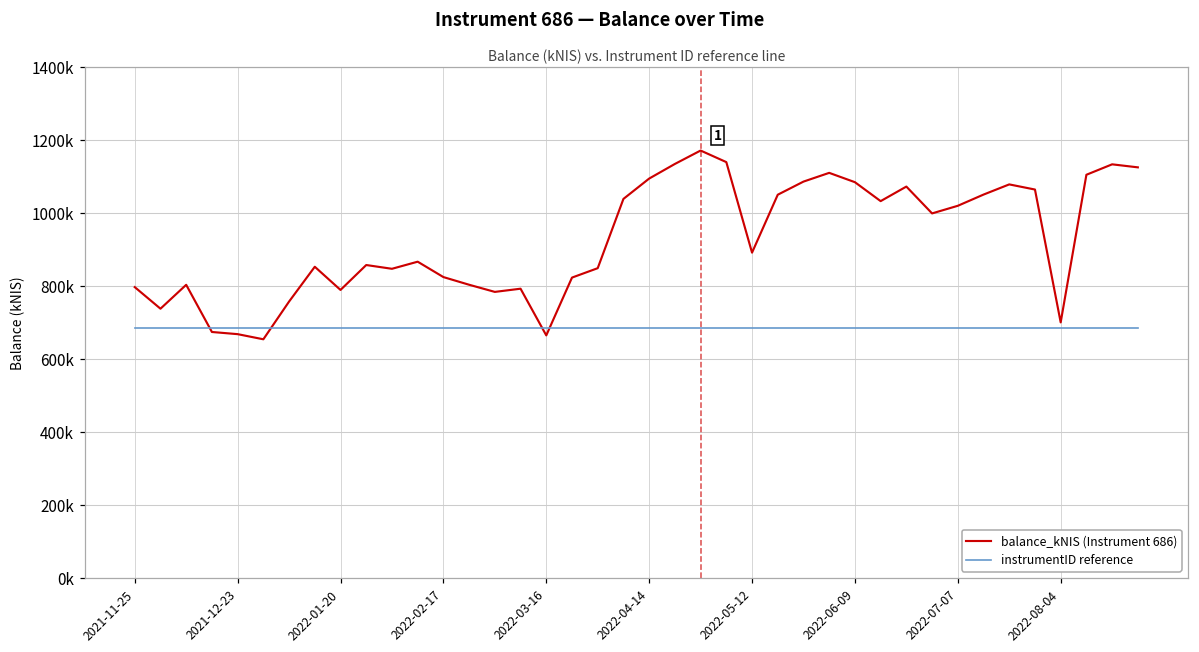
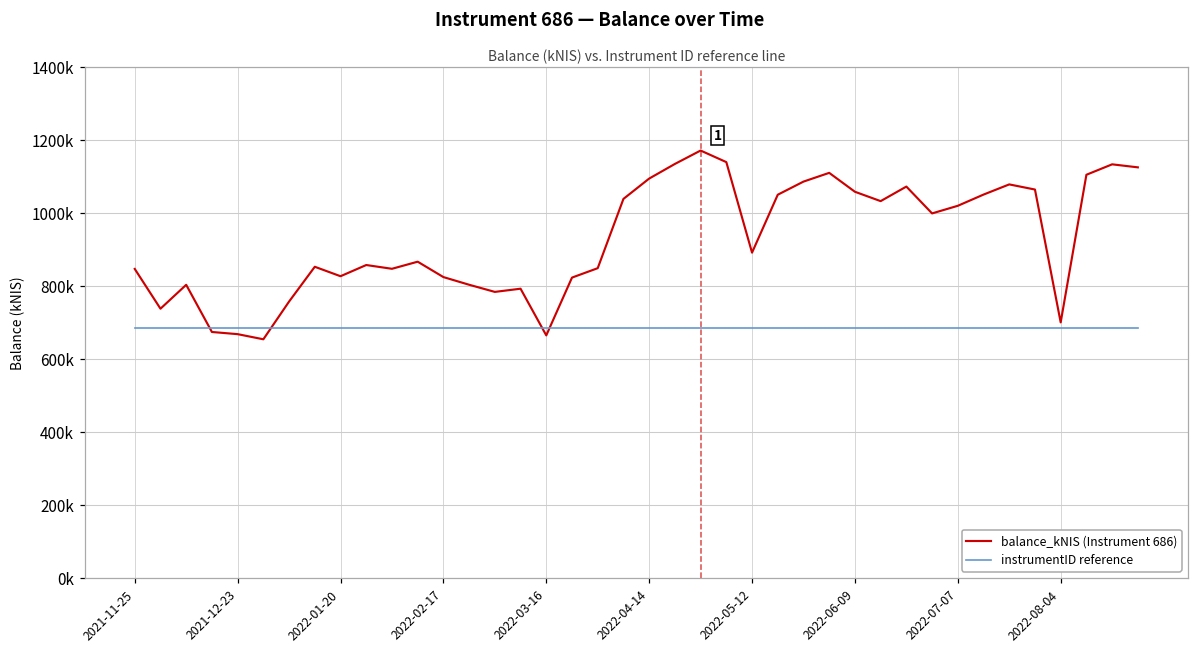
balance_kNIS (Instrument 686), 2021-11-25: 800000 -> 850000
balance_kNIS (Instrument 686), 2022-01-20: 790000 -> 830000
balance_kNIS (Instrument 686), 2022-06-09: 1090000 -> 1060000
